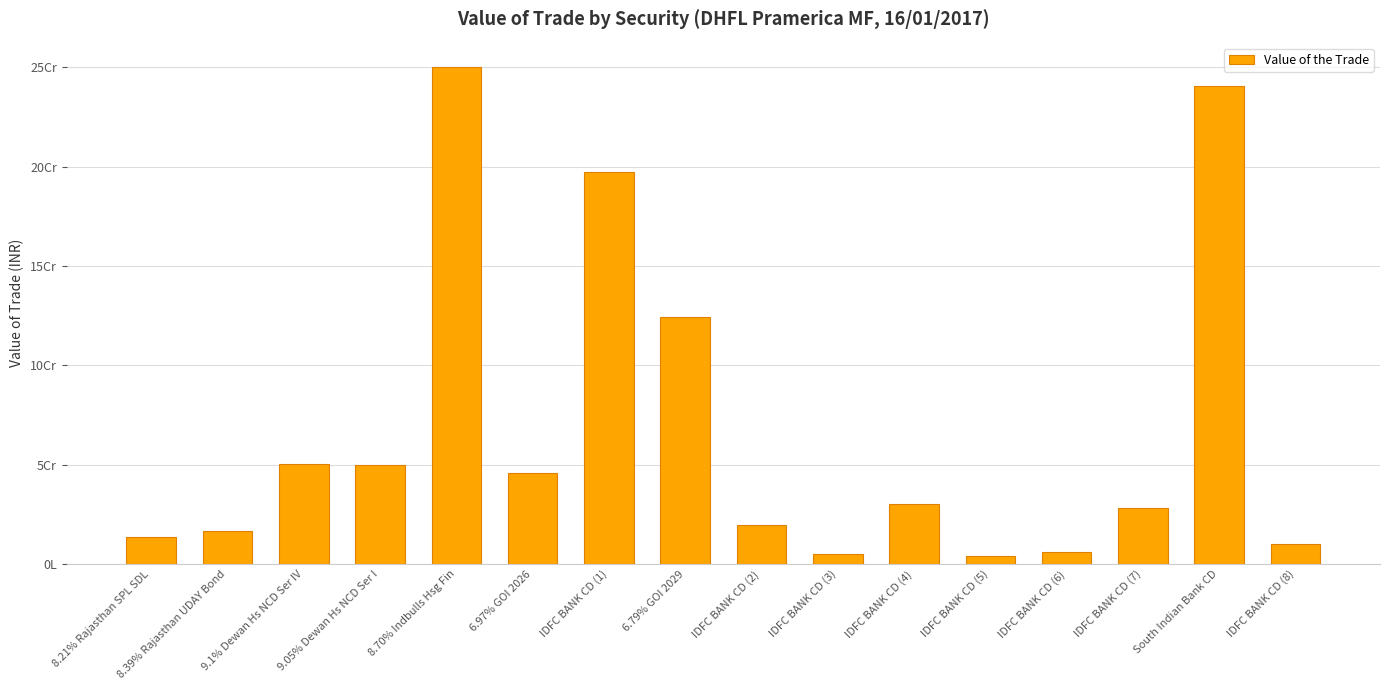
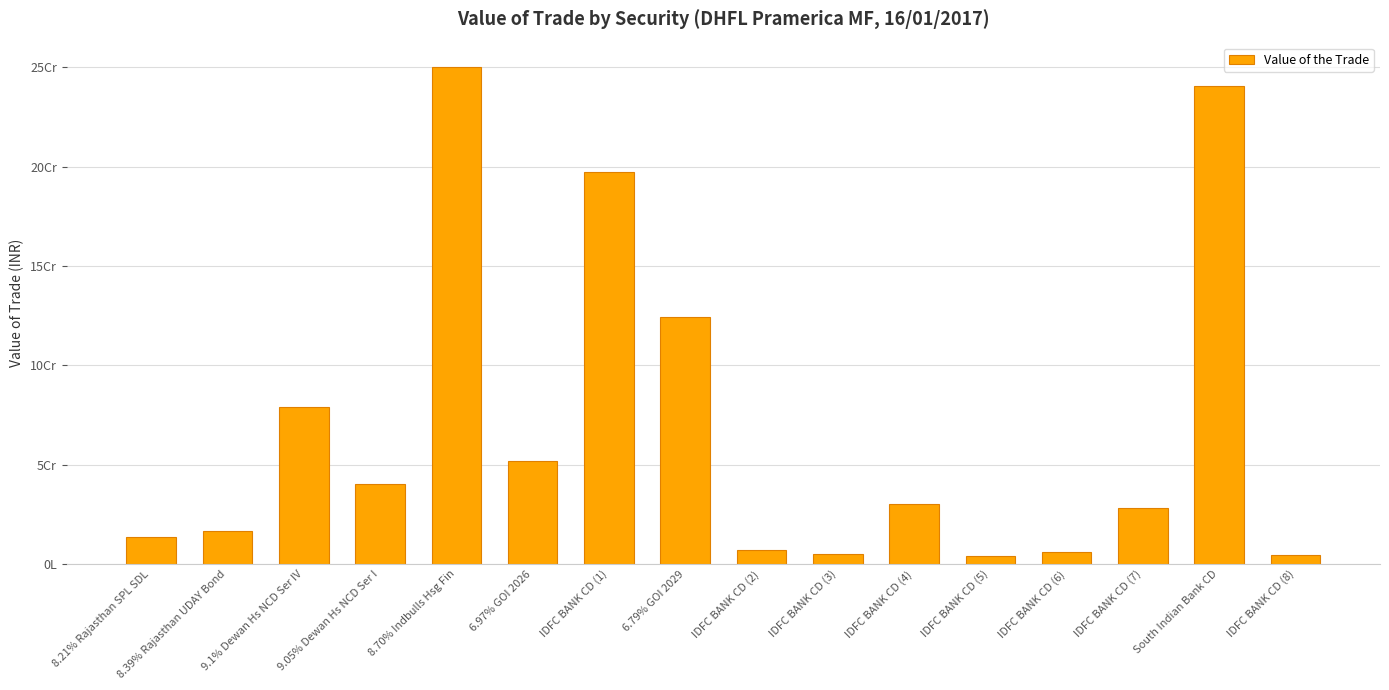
9.1% Dewan Hs NCD Ser IV: 5.0Cr -> 7.9Cr
9.05% Dewan Hs NCD Ser I: 5.0Cr -> 4.0Cr
6.97% GOI 2026: 4.6Cr -> 5.2Cr
IDFC BANK CD (2): 2.0Cr -> 0.7Cr
IDFC BANK CD (8): 1.0Cr -> 0.4Cr
